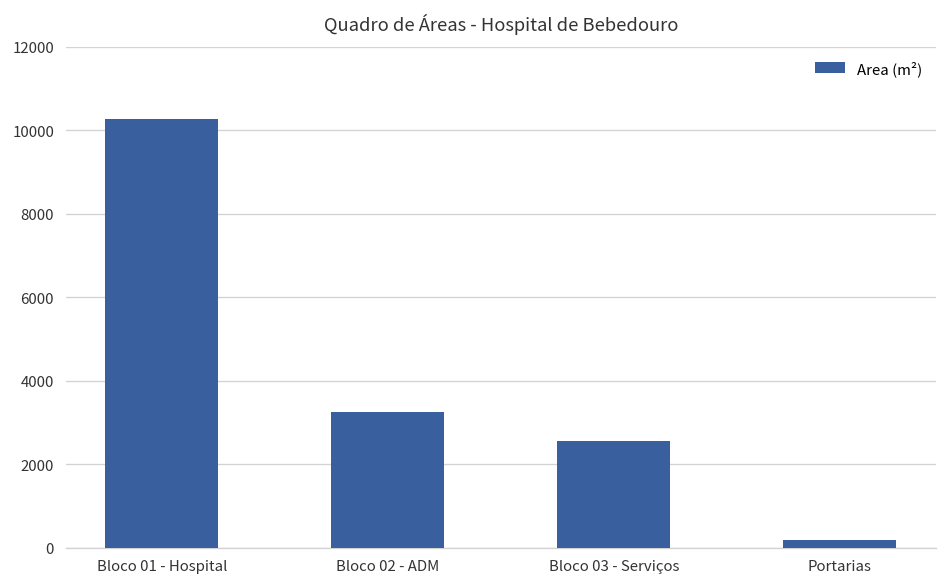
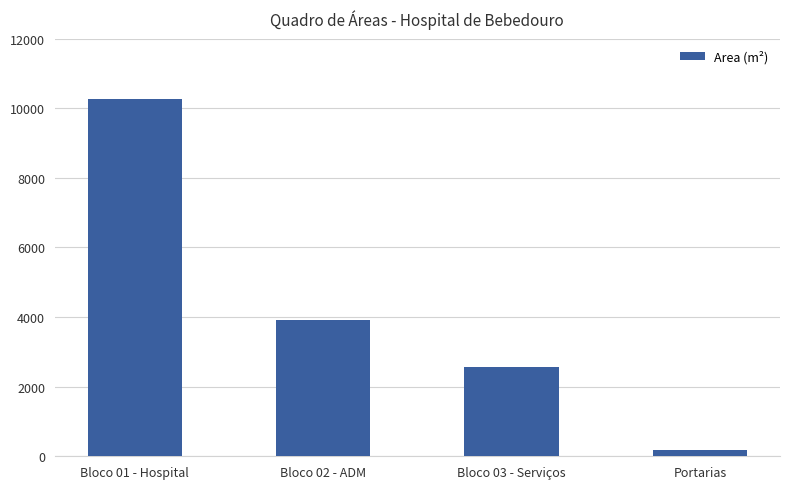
Bloco 02 - ADM: 3300 -> 3900
